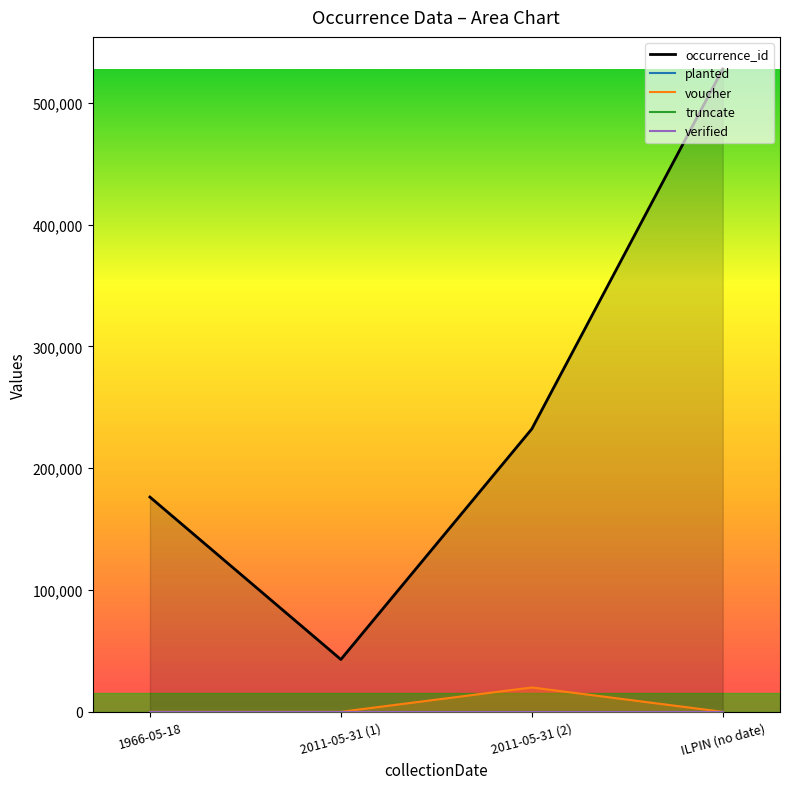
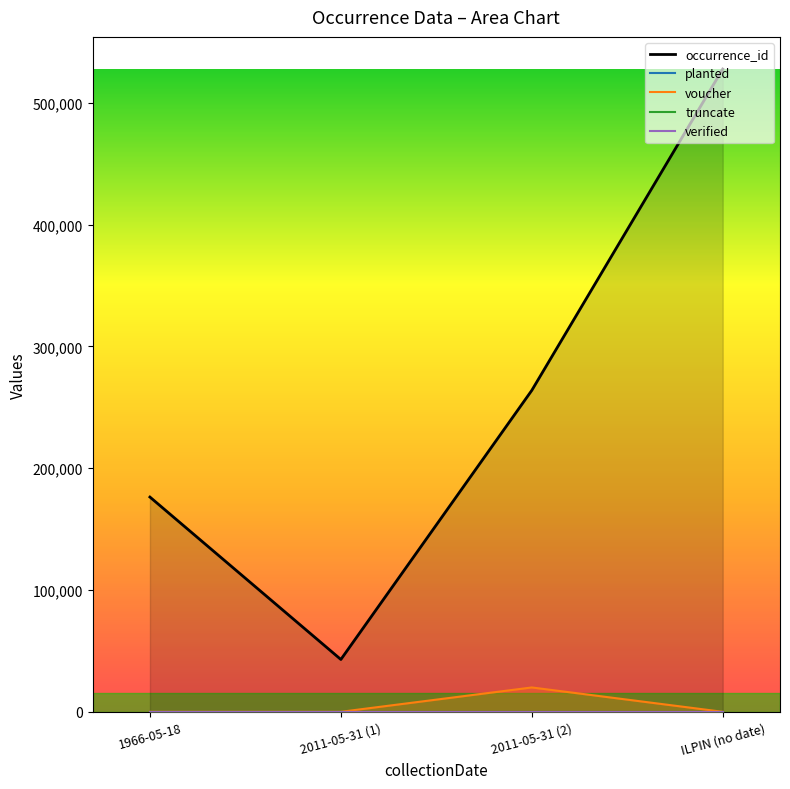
occurrence_id, 2011-05-31 (2): 232,000 -> 264,000
